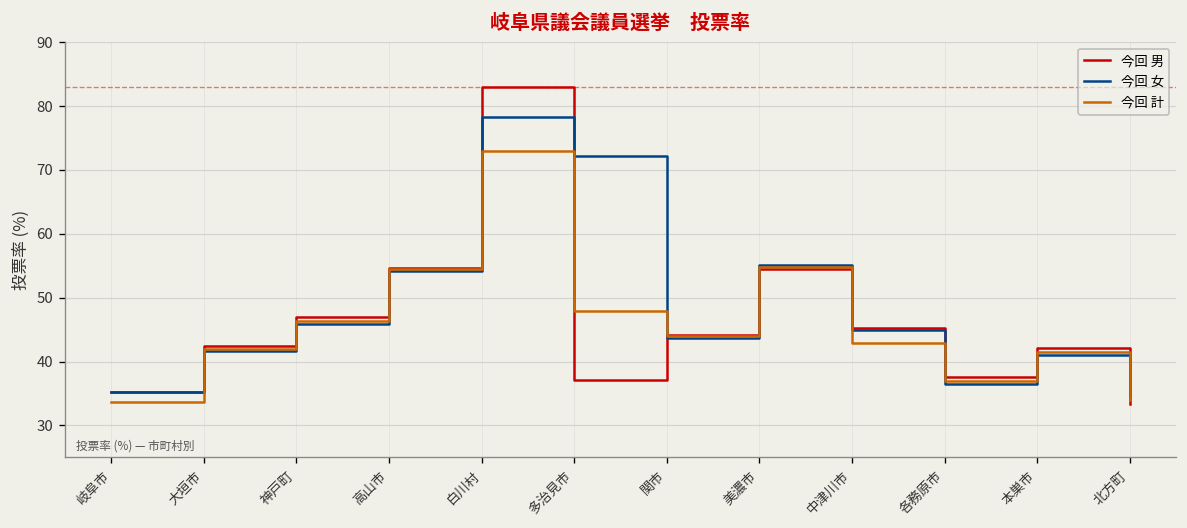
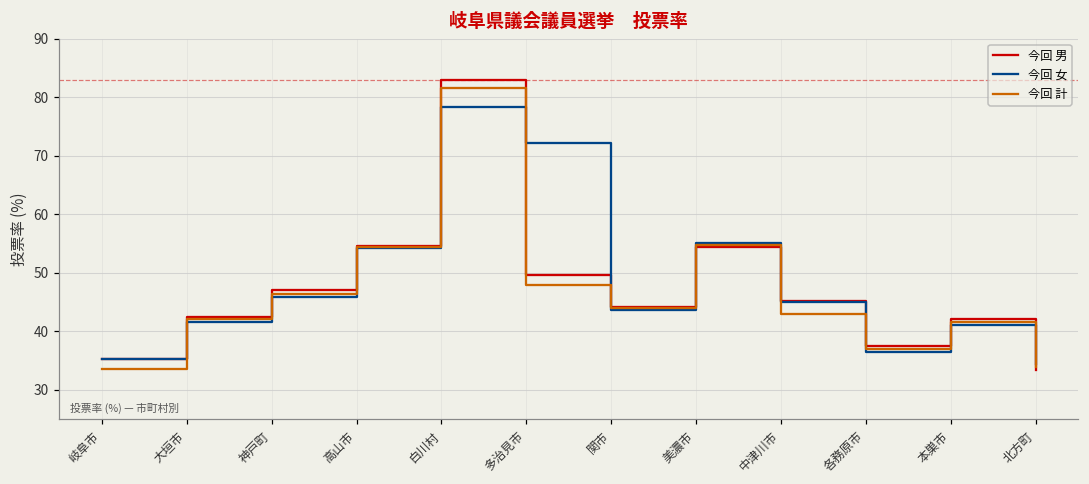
今回 計, 白川村: 73 -> 82
今回 男, 多治見市: 37 -> 50
